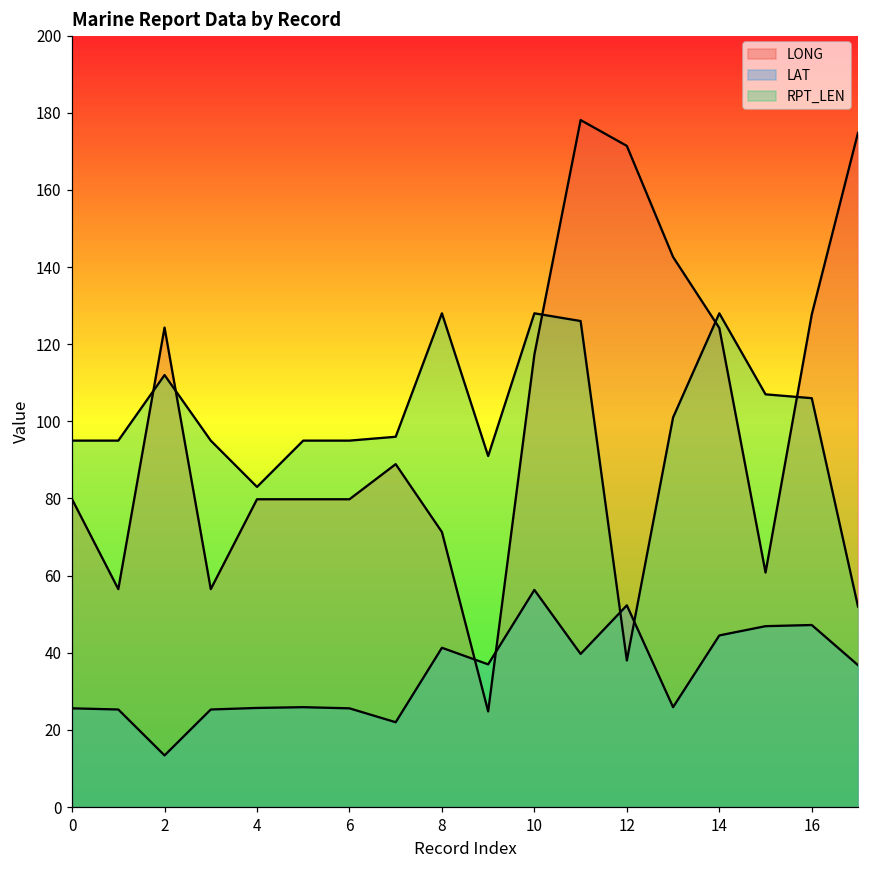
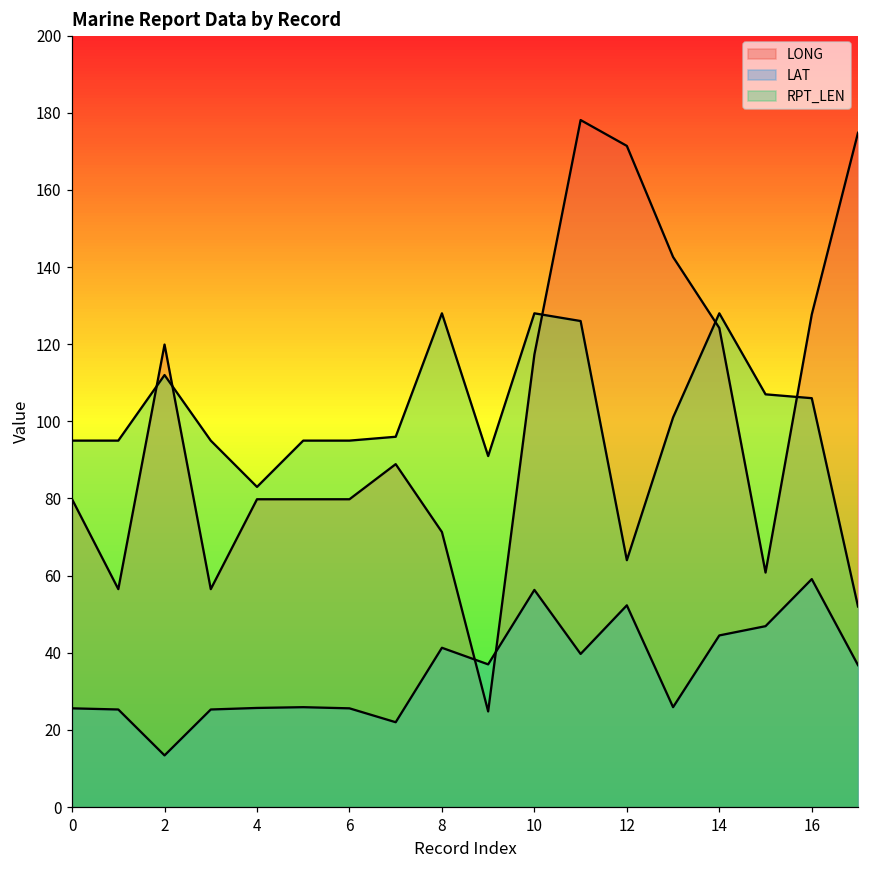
LONG, 2: 124 -> 120
RPT_LEN, 12: 38 -> 64
LAT, 16: 47 -> 59
